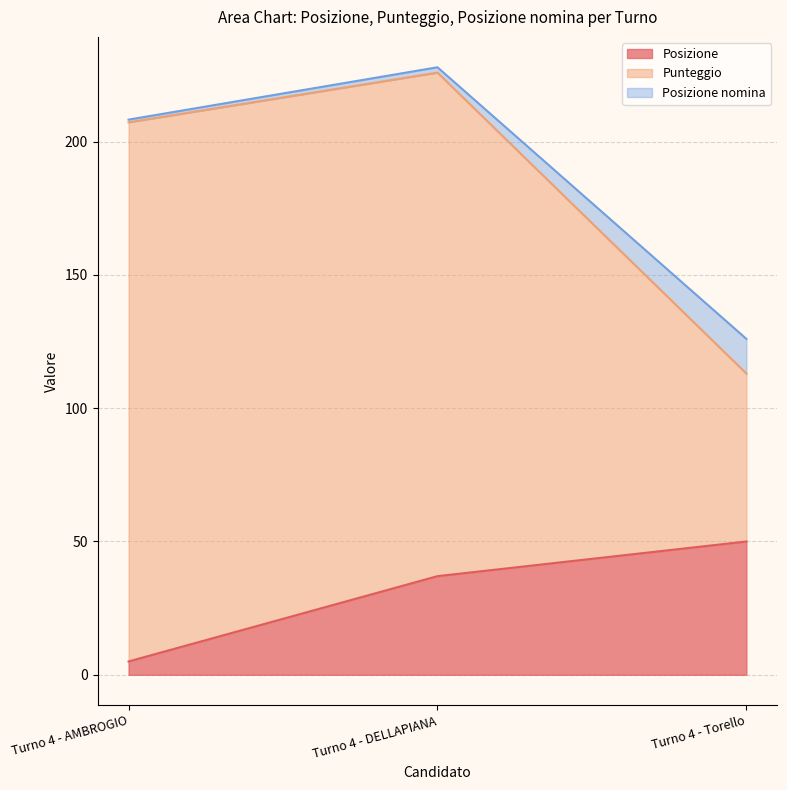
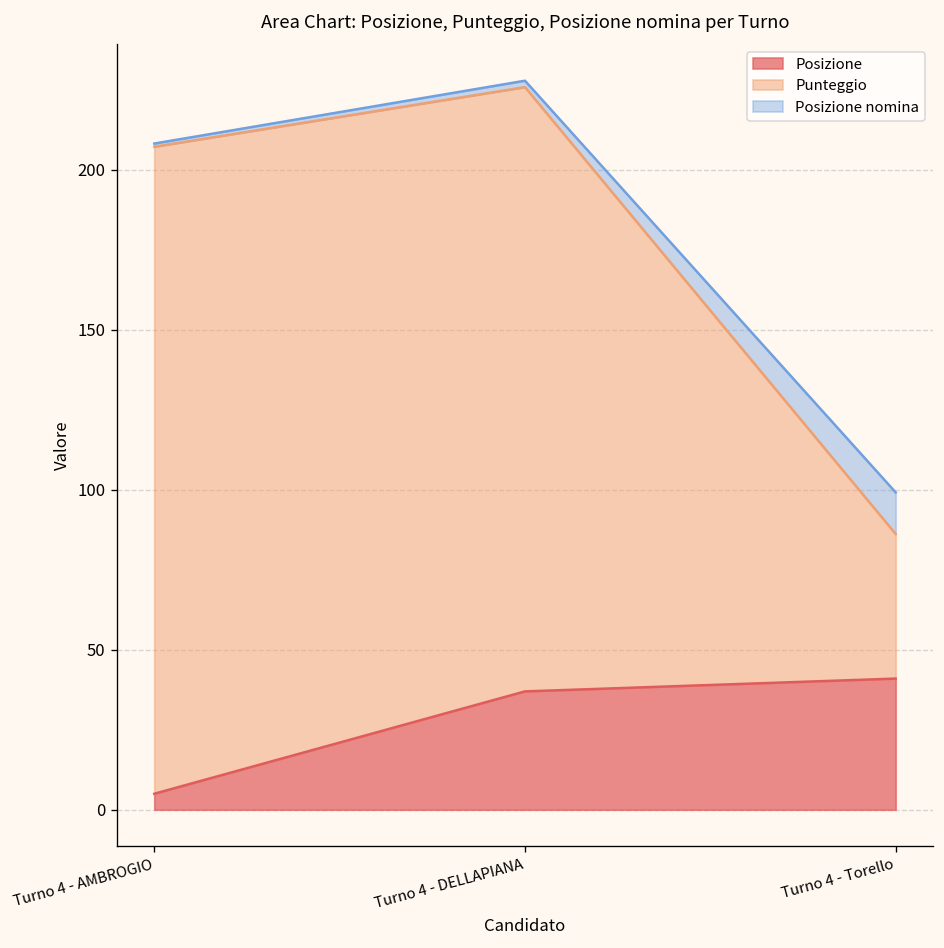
Posizione, Turno 4 - Torello: 50 -> 41
Punteggio, Turno 4 - Torello: 63 -> 45
